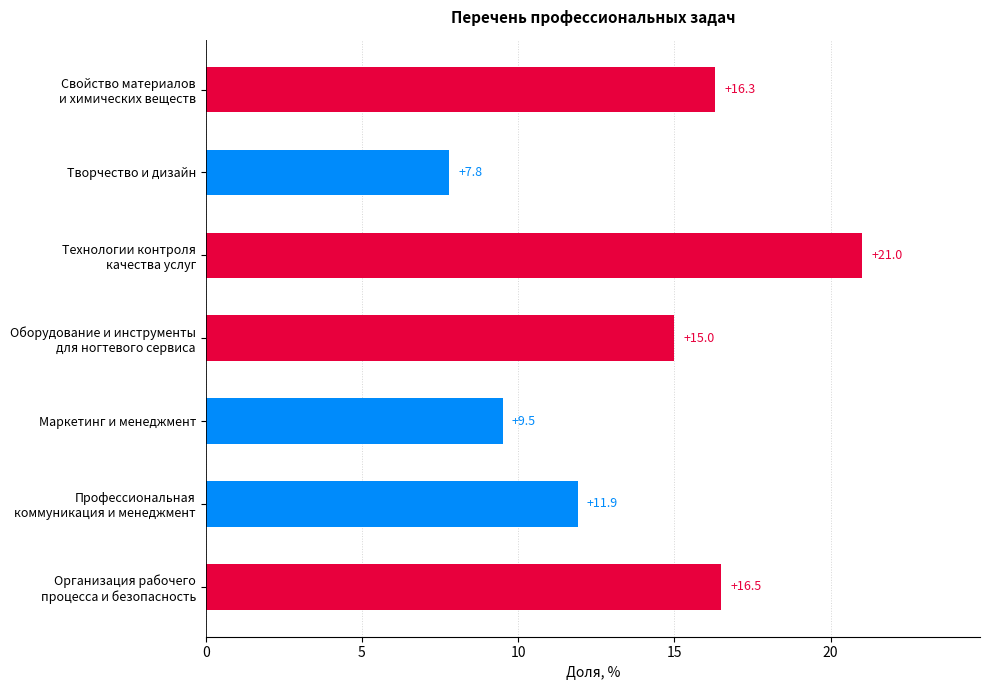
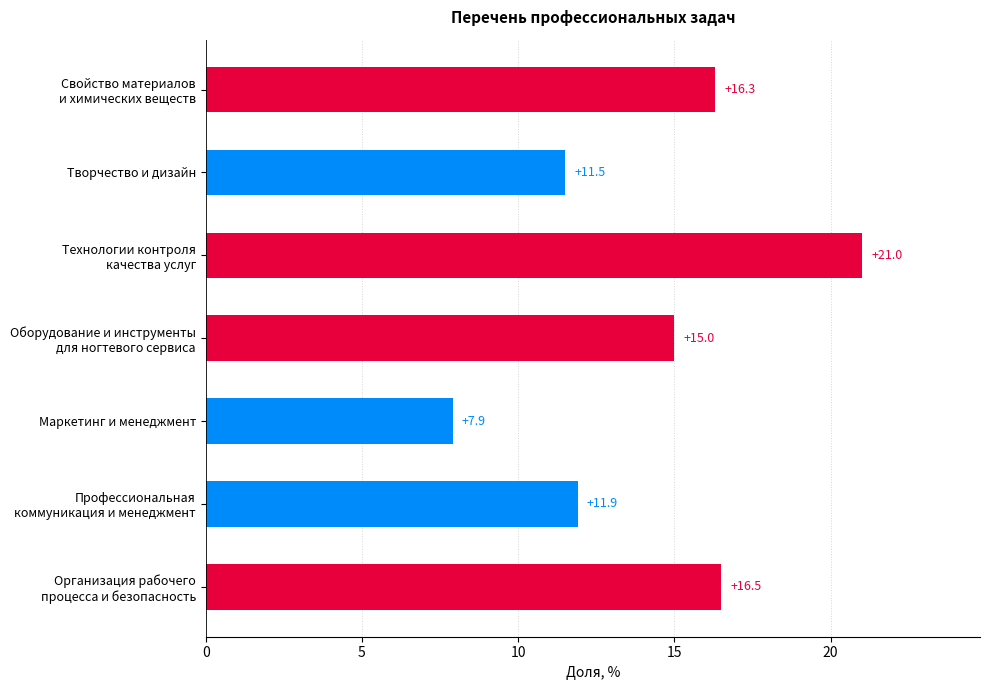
Творчество и дизайн: +7.8 -> +11.5
Маркетинг и менеджмент: +9.5 -> +7.9
